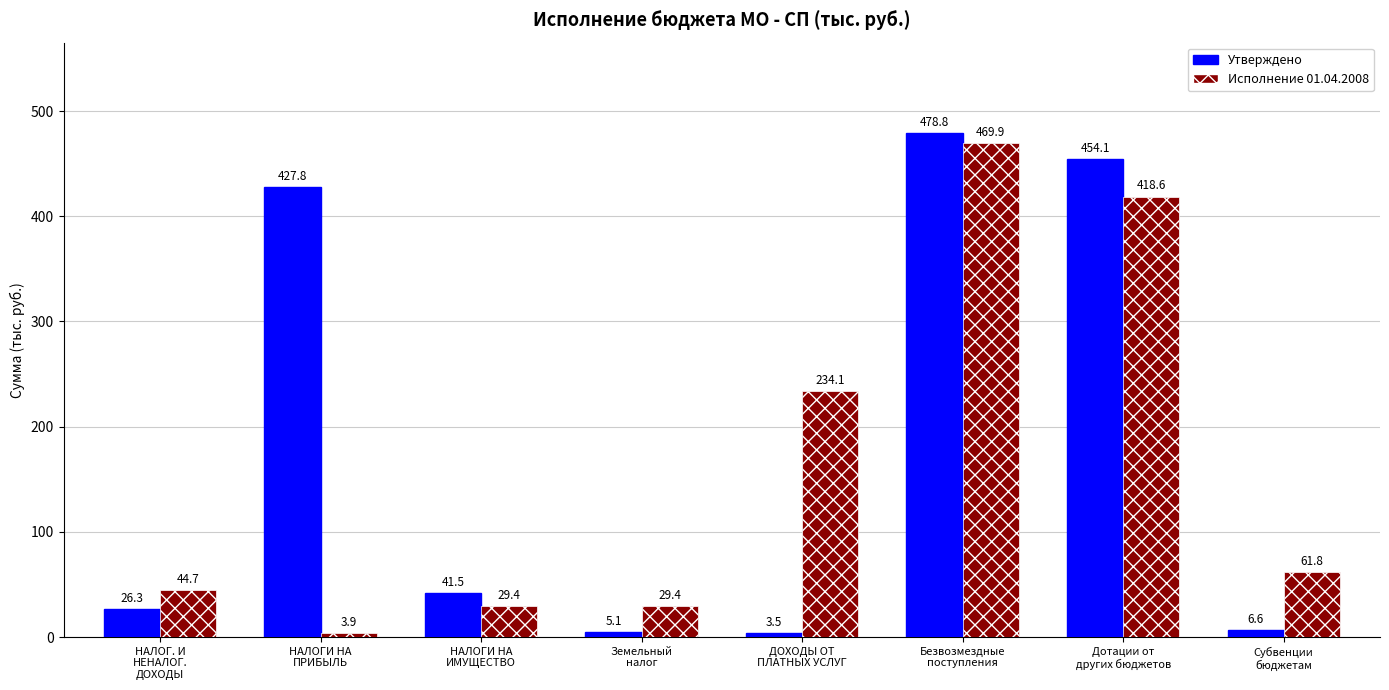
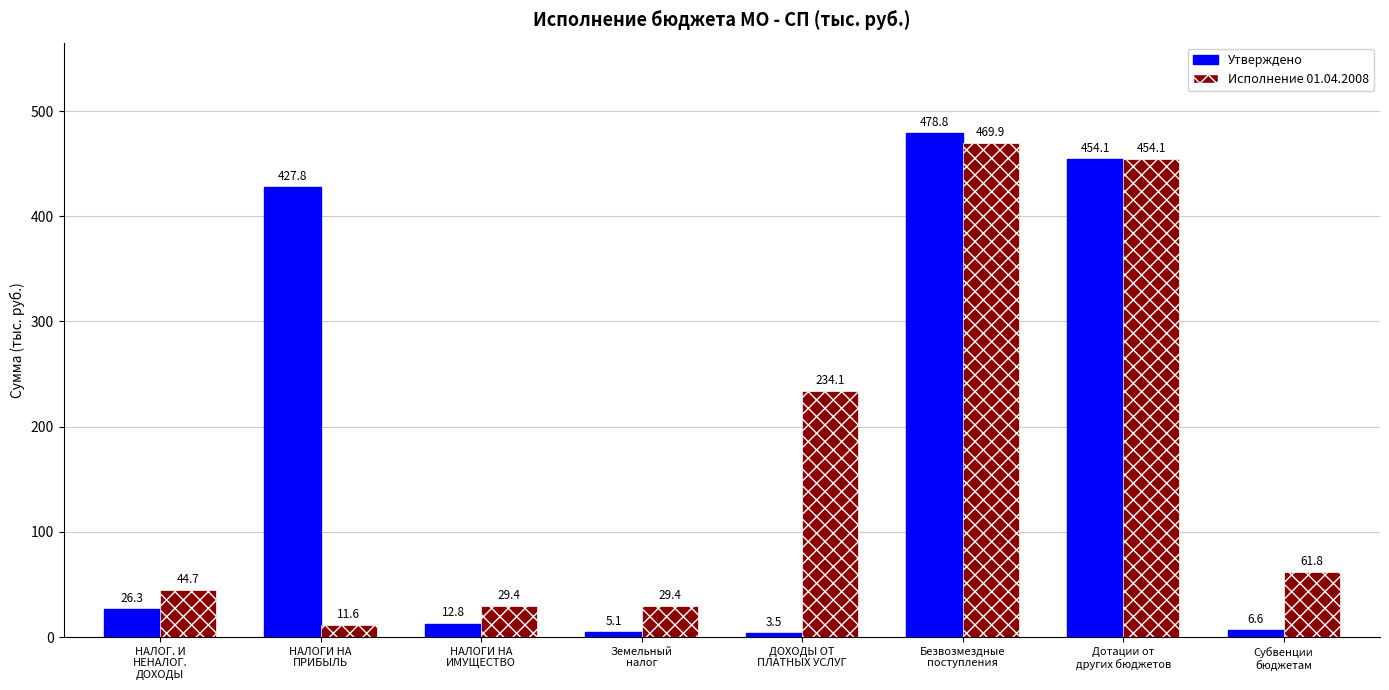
Исполнение 01.04.2008, НАЛОГИ НА ПРИБЫЛЬ: 3.9 -> 11.6
Утверждено, НАЛОГИ НА ИМУЩЕСТВО: 41.5 -> 12.8
Исполнение 01.04.2008, Дотации от других бюджетов: 418.6 -> 454.1
